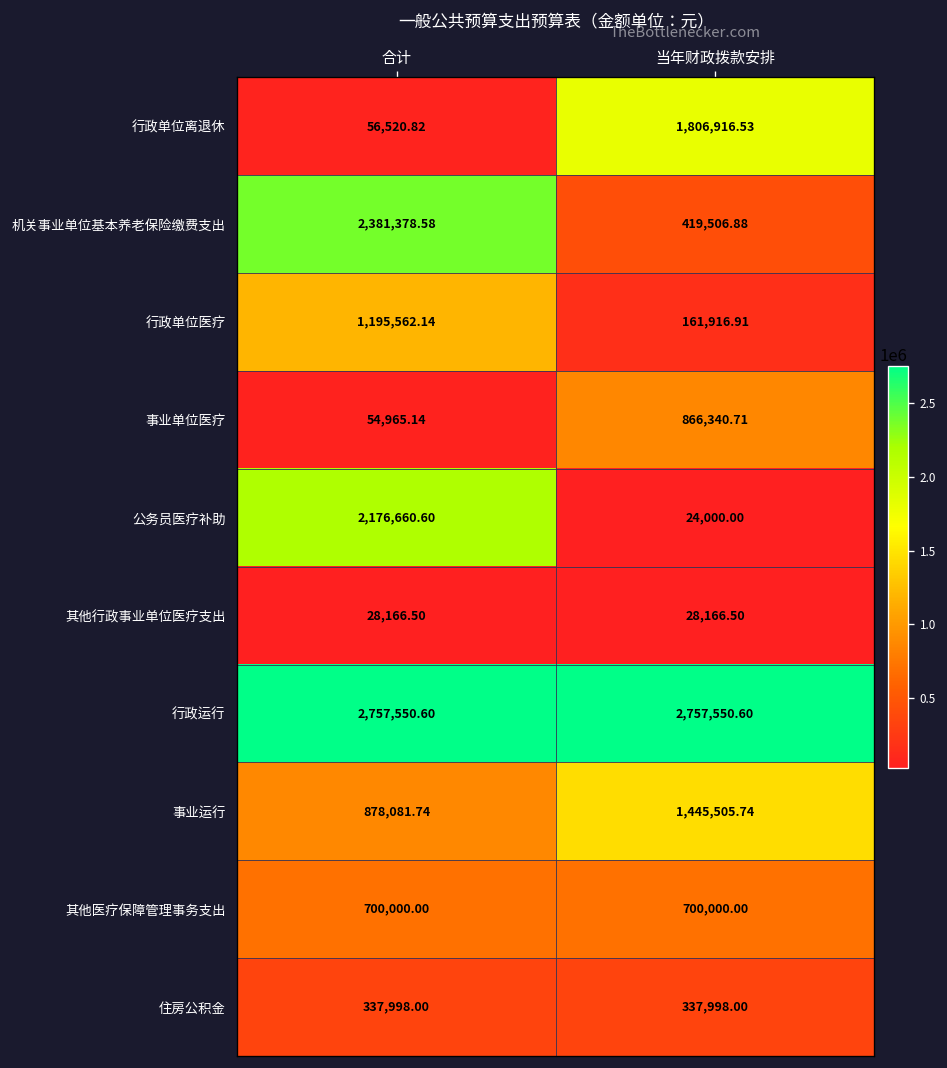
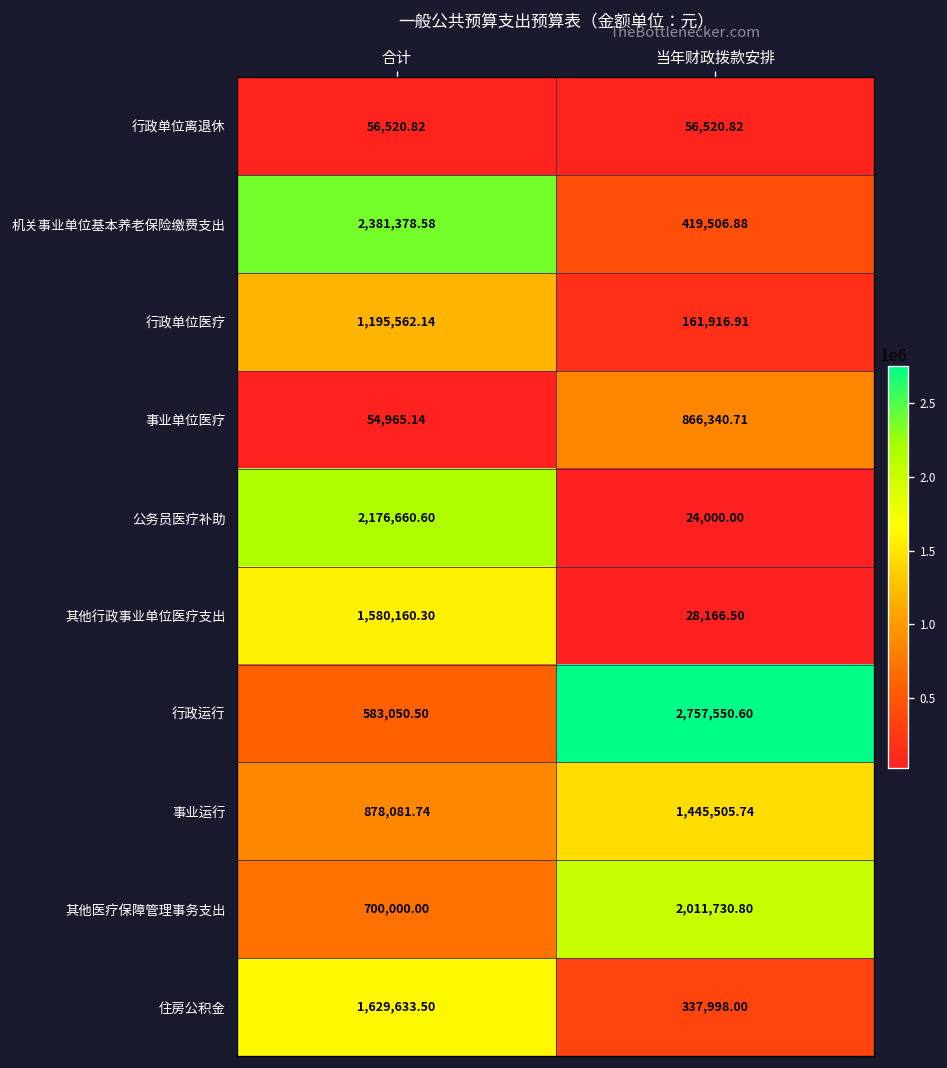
行政单位离退休, 当年财政拨款安排: 1,806,916.53 -> 56,520.82
其他行政事业单位医疗支出, 合计: 28,166.50 -> 1,580,160.30
行政运行, 合计: 2,757,550.60 -> 583,050.50
其他医疗保障管理事务支出, 当年财政拨款安排: 700,000.00 -> 2,011,730.80
住房公积金, 合计: 337,998.00 -> 1,629,633.50
